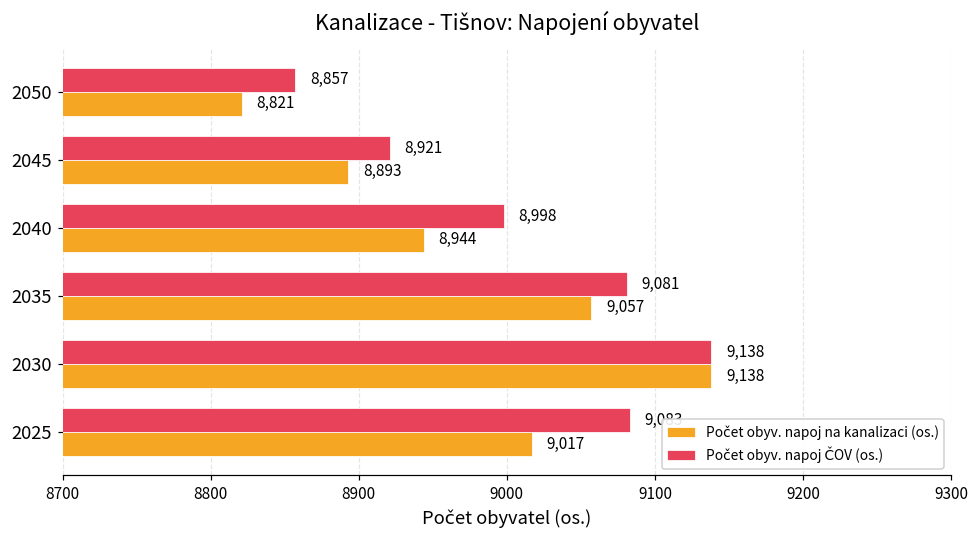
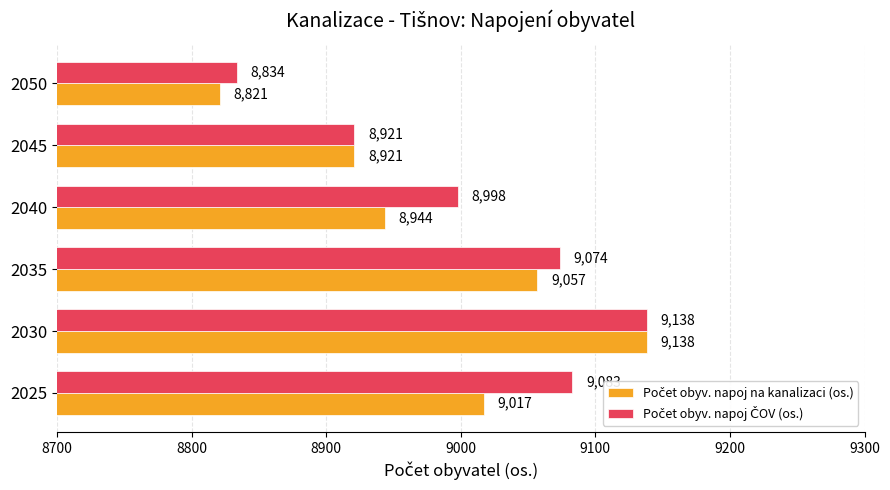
Počet obyv. napoj ČOV (os.), 2050: 8,857 -> 8,834
Počet obyv. napoj na kanalizaci (os.), 2045: 8,893 -> 8,921
Počet obyv. napoj ČOV (os.), 2035: 9,081 -> 9,074
